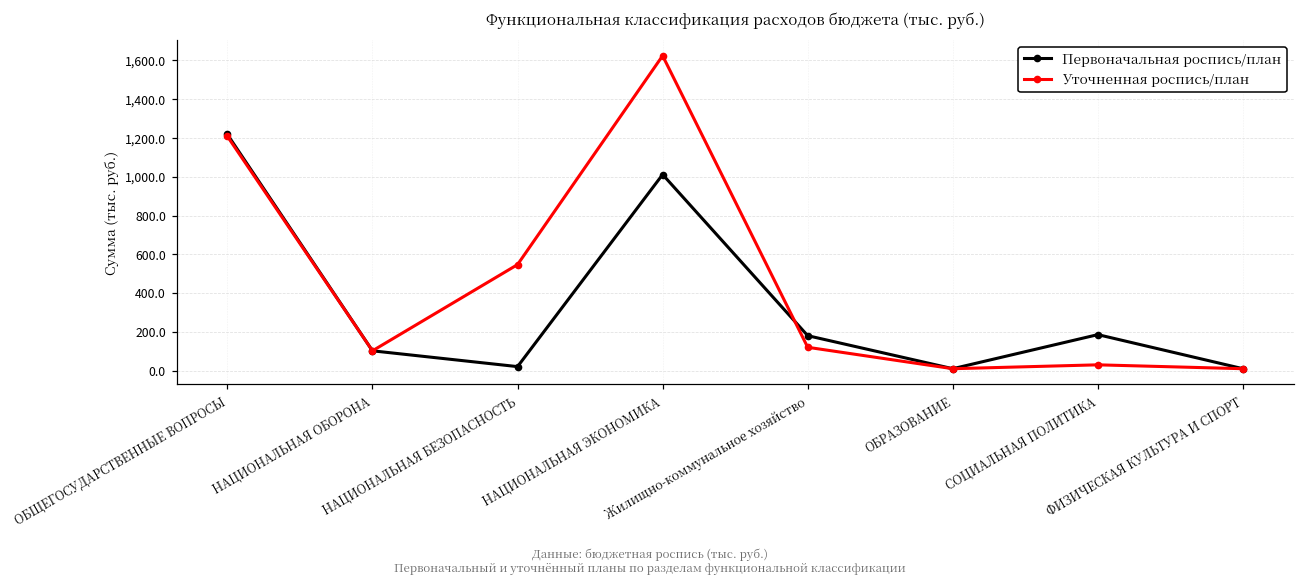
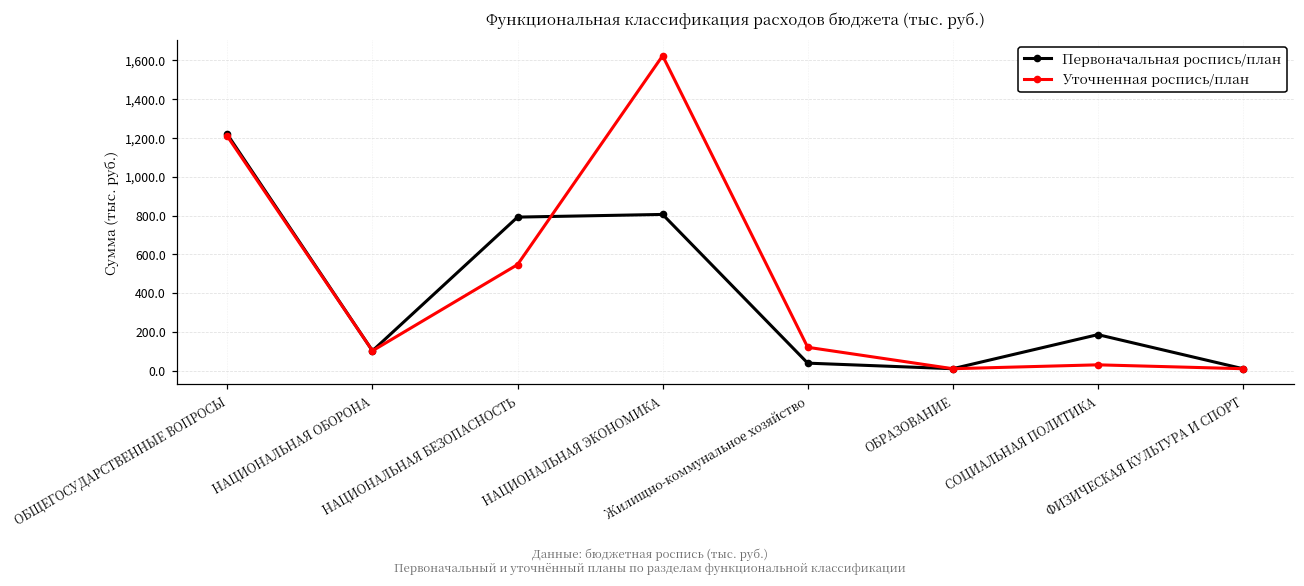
Первоначальная роспись/план, НАЦИОНАЛЬНАЯ БЕЗОПАСНОСТЬ: 20 -> 790
Первоначальная роспись/план, НАЦИОНАЛЬНАЯ ЭКОНОМИКА: 1,010 -> 810
Первоначальная роспись/план, Жилищно-коммунальное хозяйство: 180 -> 40
